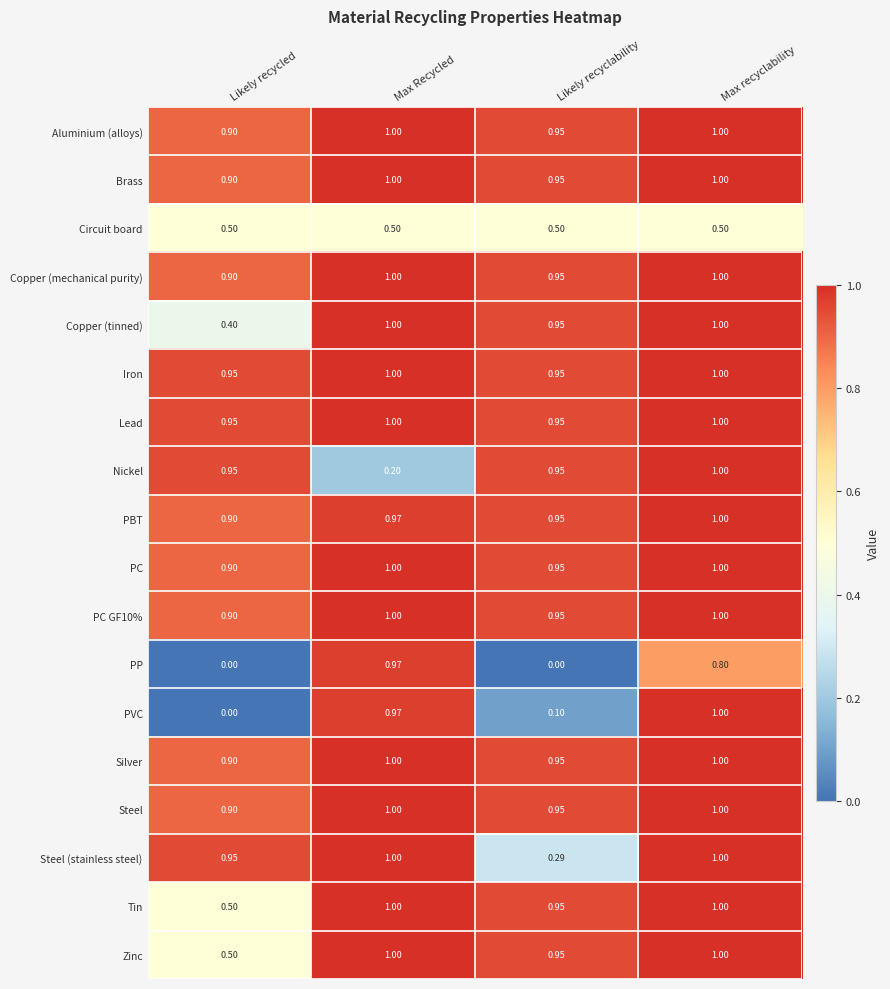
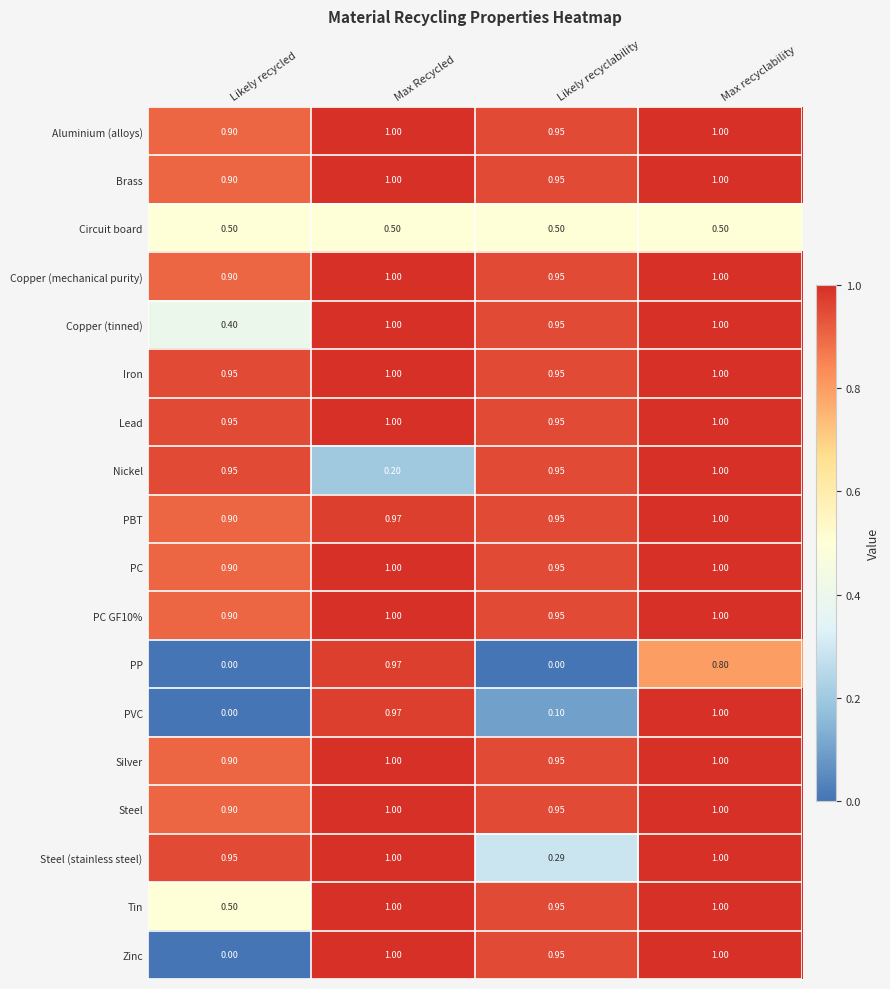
Zinc, Likely recycled: 0.50 -> 0.00
